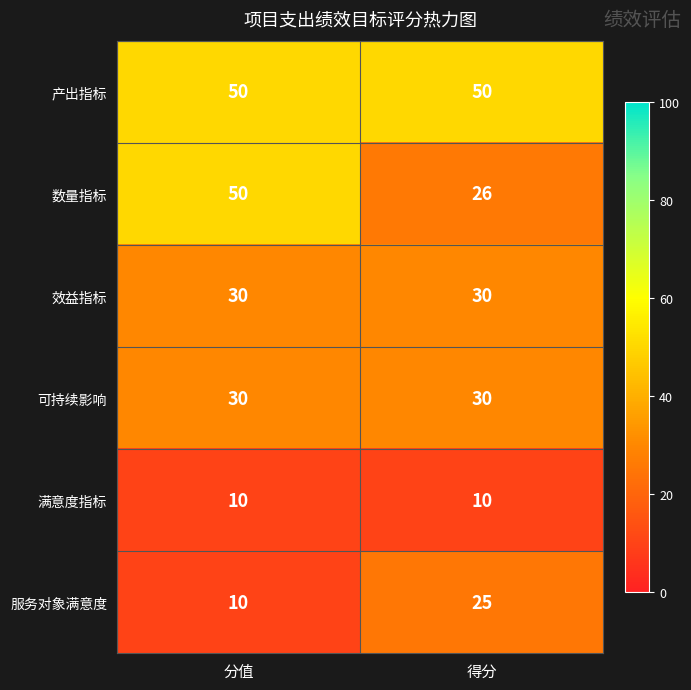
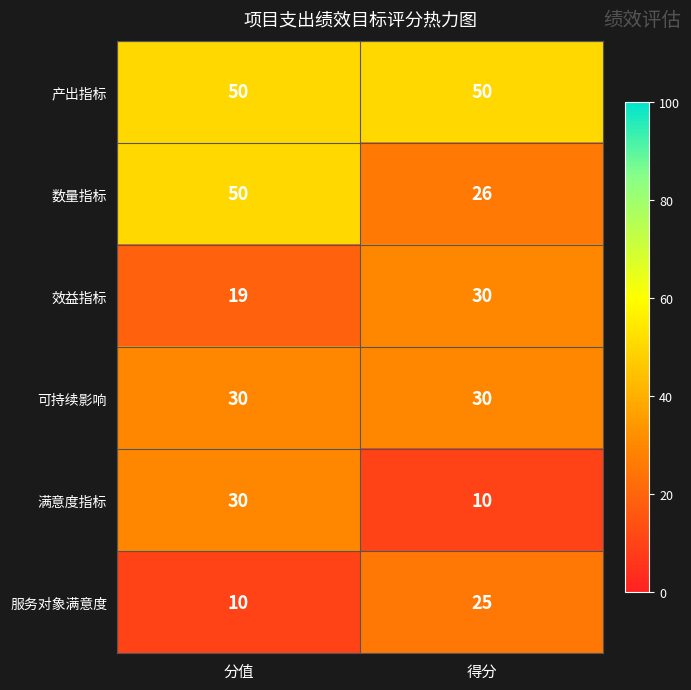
效益指标, 分值: 30 -> 19
满意度指标, 分值: 10 -> 30
